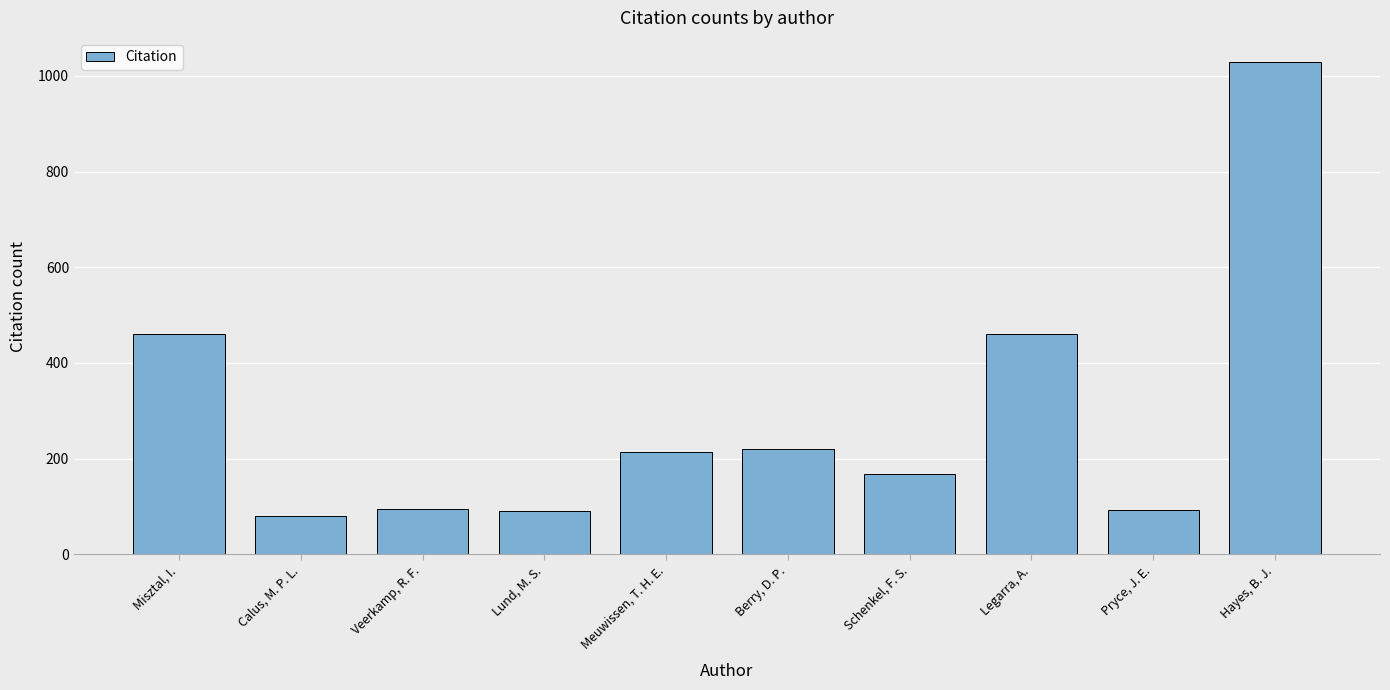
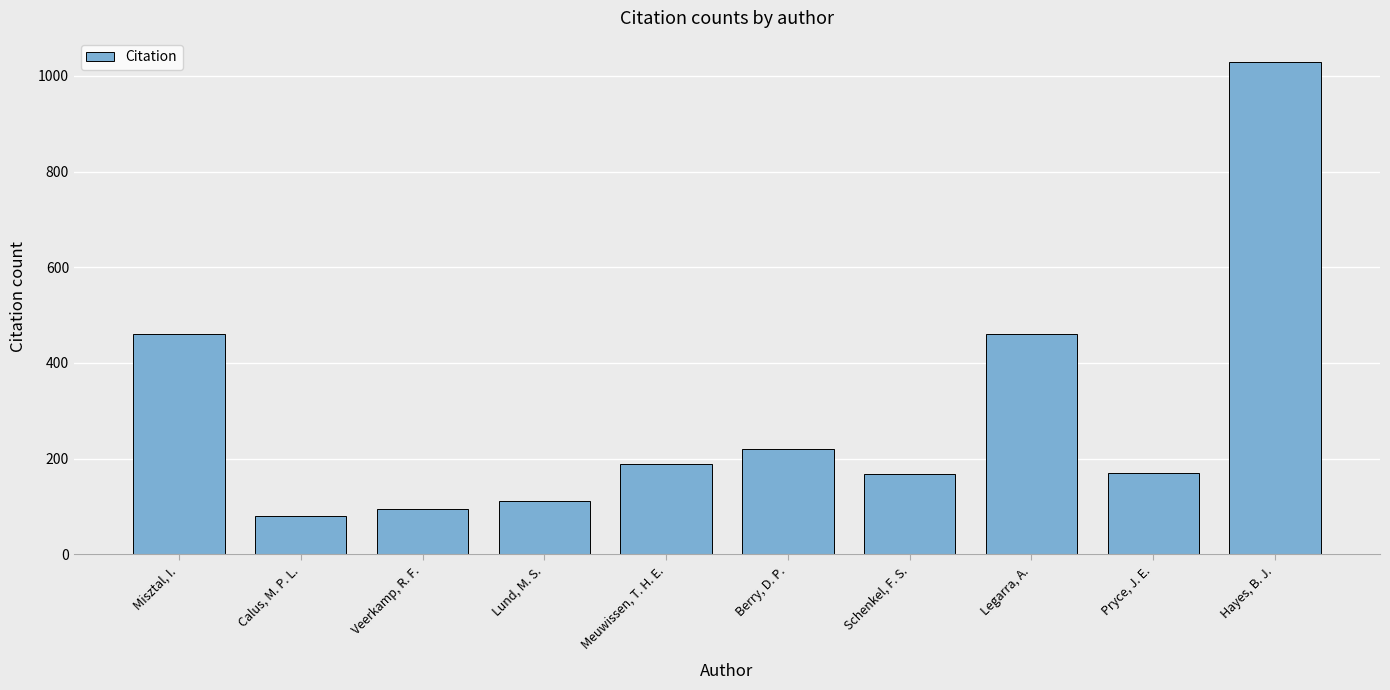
Lund, M. S.: 90 -> 110
Meuwissen, T. H. E.: 210 -> 190
Pryce, J. E.: 90 -> 170
